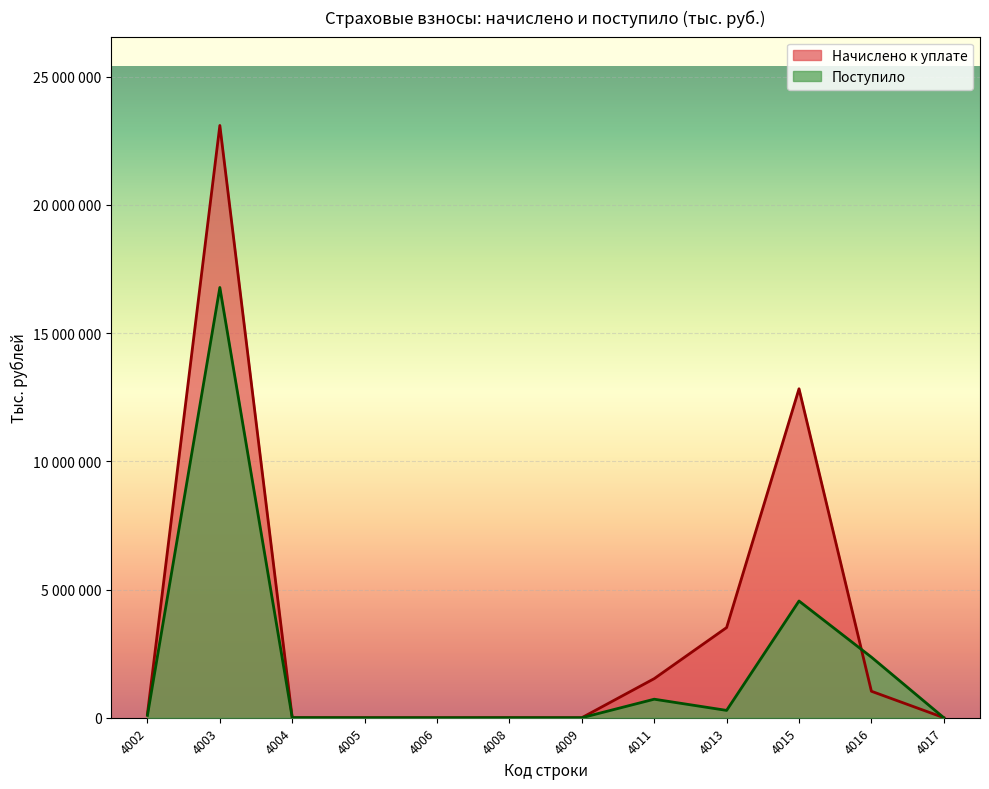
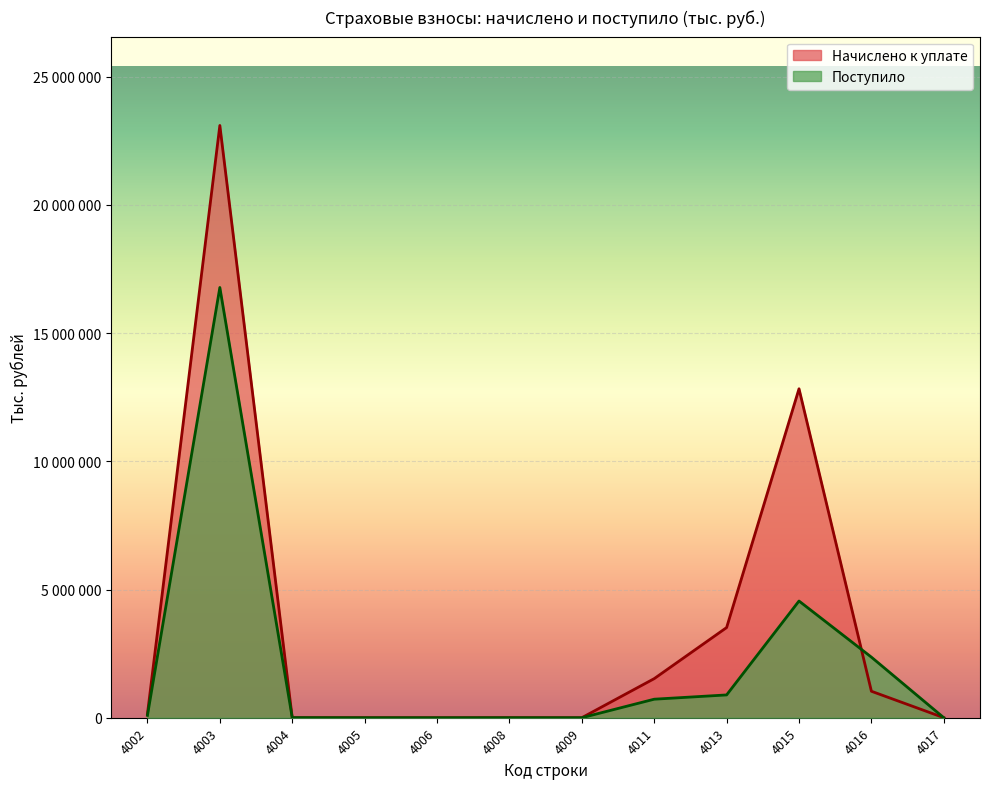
Поступило, 4013: 300000 -> 900000
